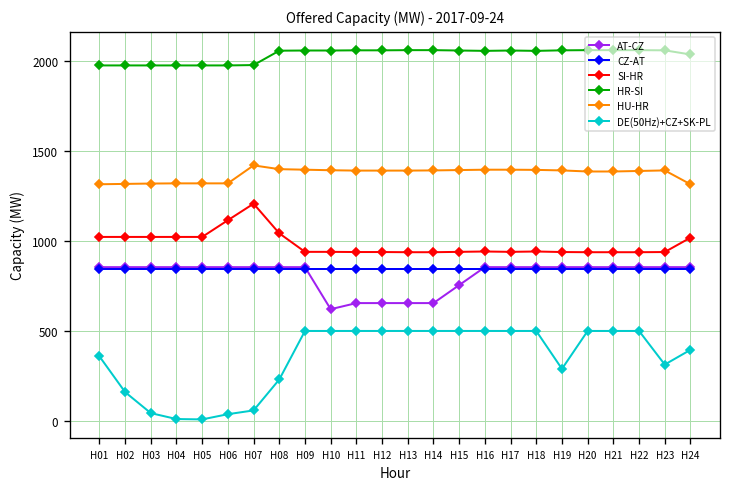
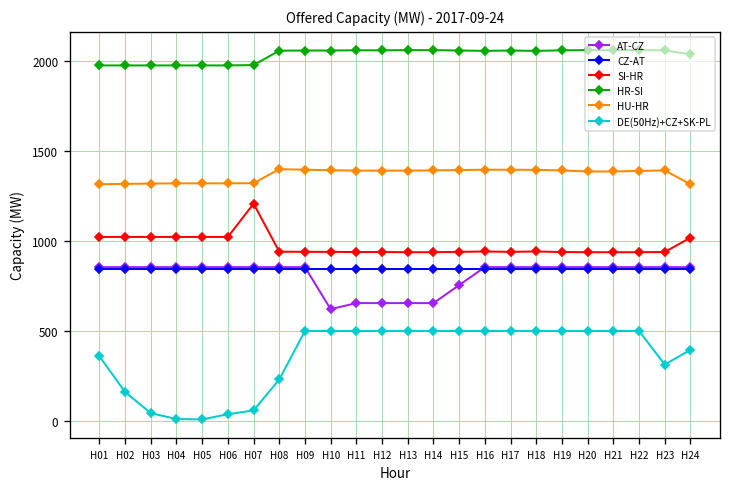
SI-HR, H06: 1120 -> 1020
HU-HR, H07: 1420 -> 1320
SI-HR, H08: 1040 -> 940
DE(50Hz)+CZ+SK-PL, H19: 290 -> 500
